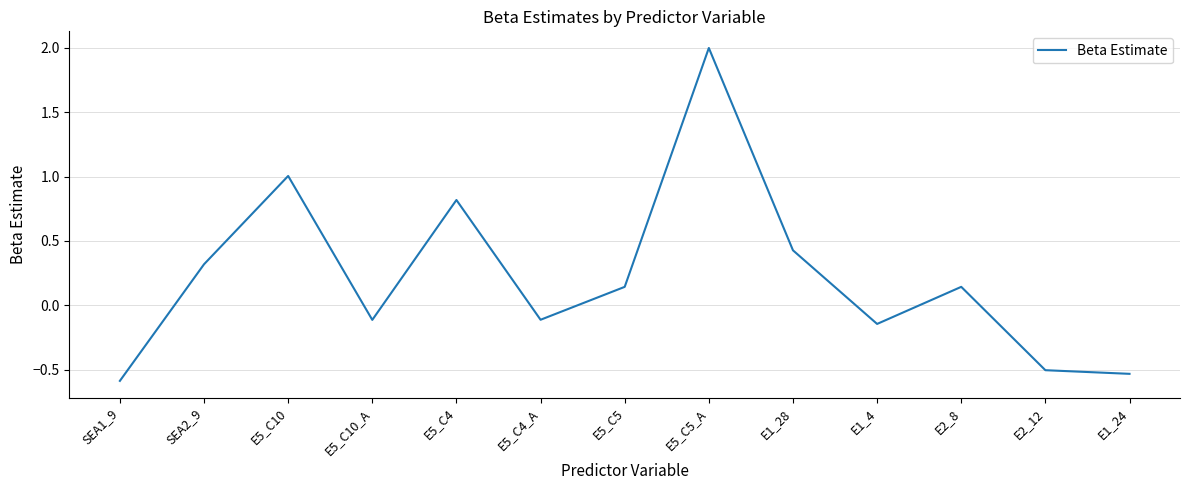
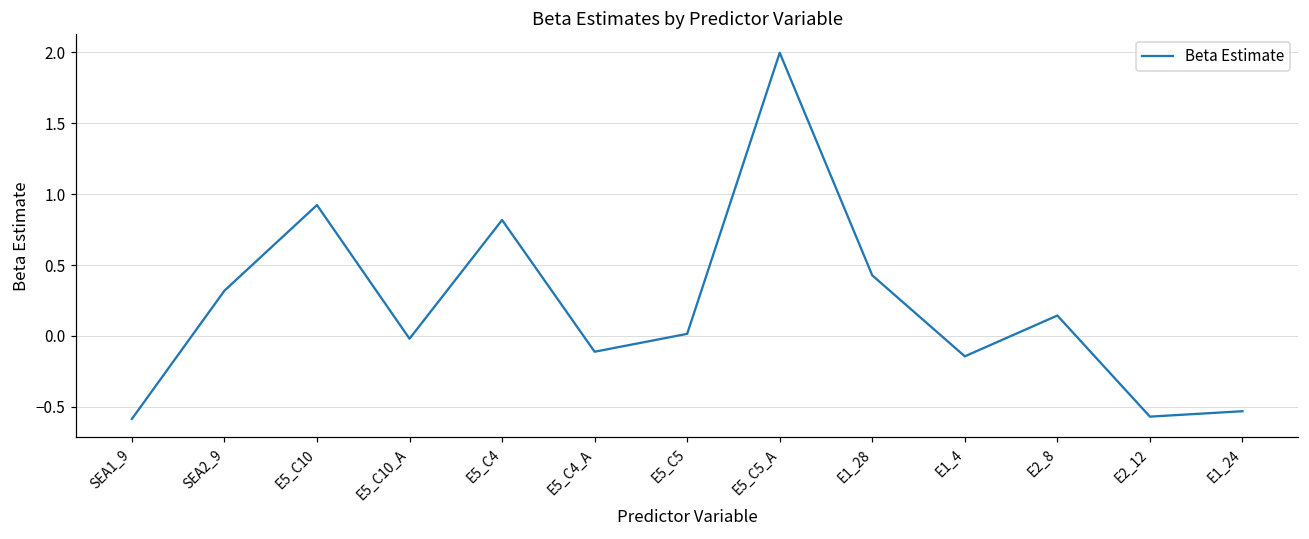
E5_C10: 1.00 -> 0.92
E5_C10_A: -0.11 -> -0.02
E5_C5: 0.14 -> 0.01
E2_12: -0.50 -> -0.57
